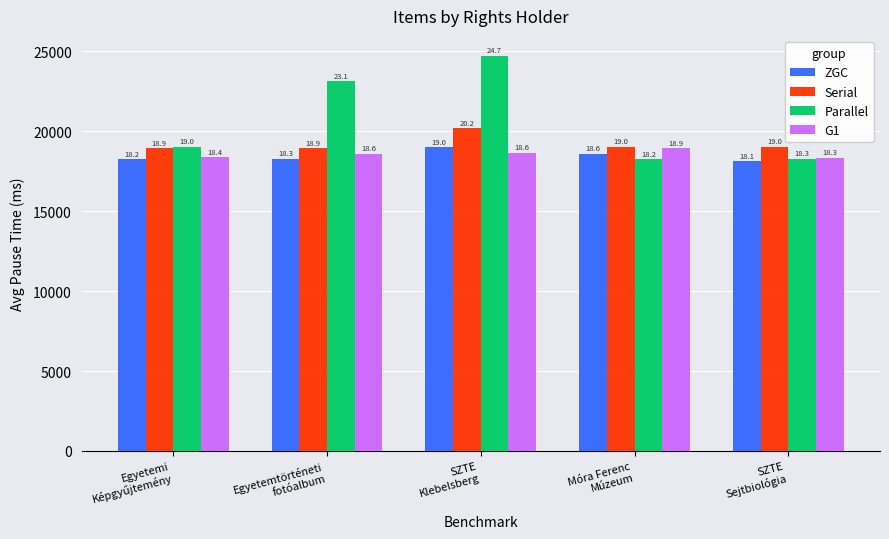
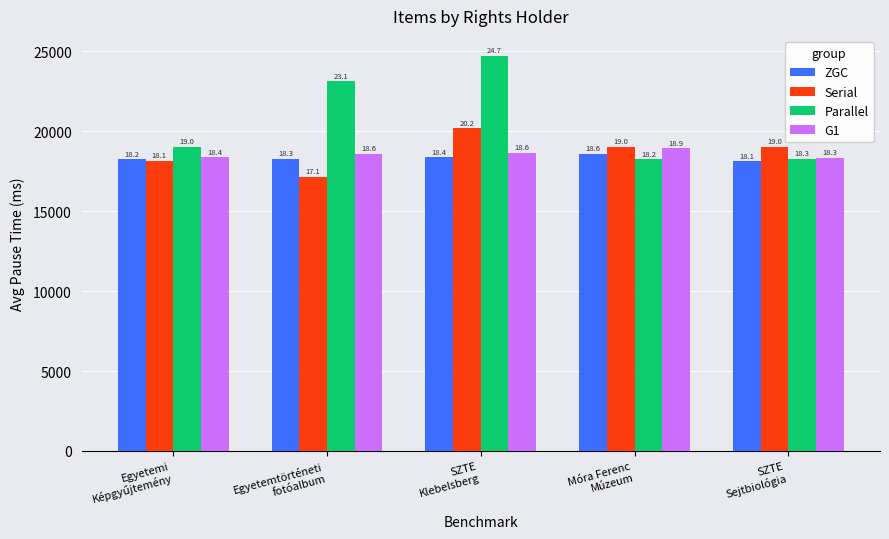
Serial, Egyetemi Képgyűjtemény: 18.9 -> 18.1
Serial, Egyetemtörténeti fotóalbum: 18.9 -> 17.1
ZGC, SZTE Klebelsberg: 19.0 -> 18.4
